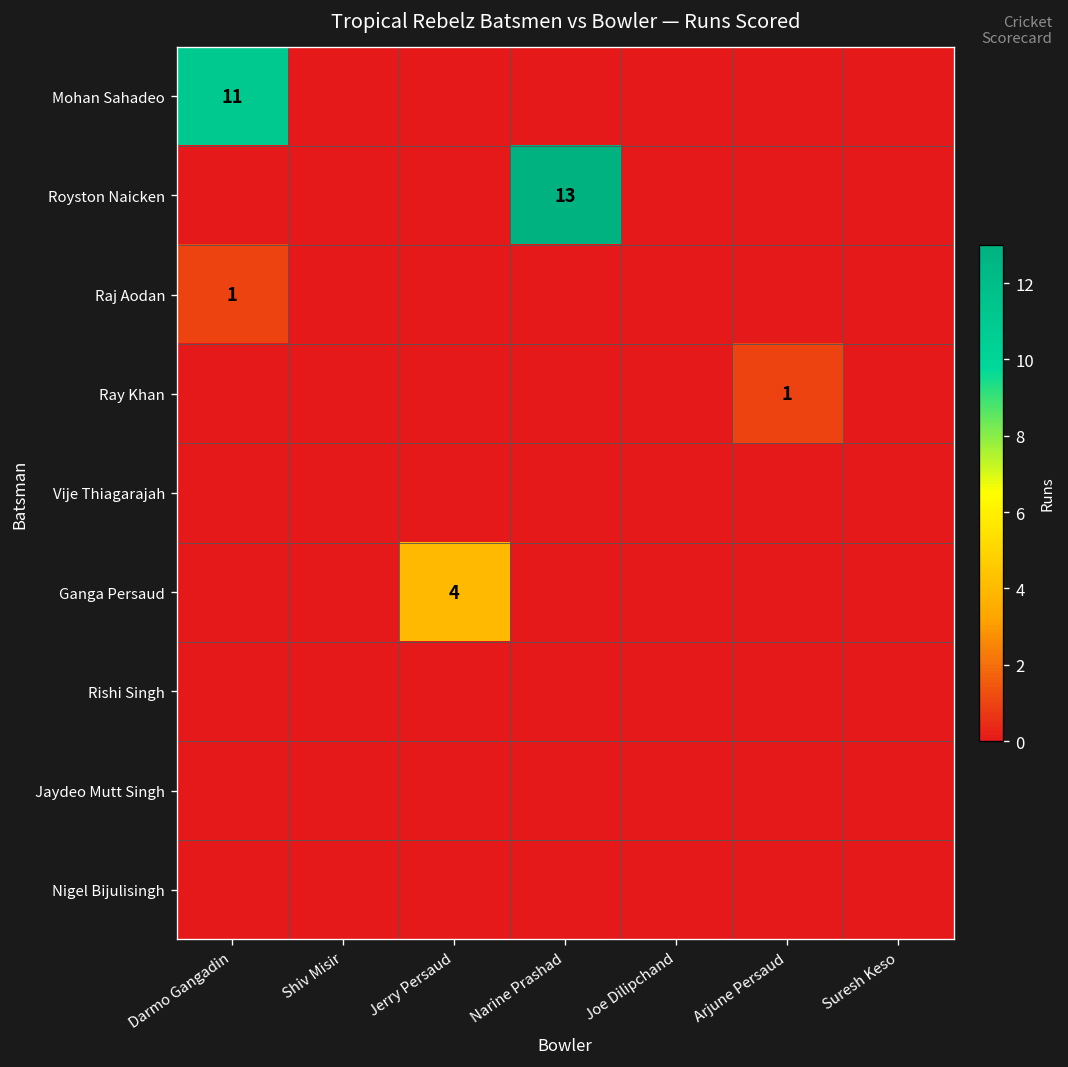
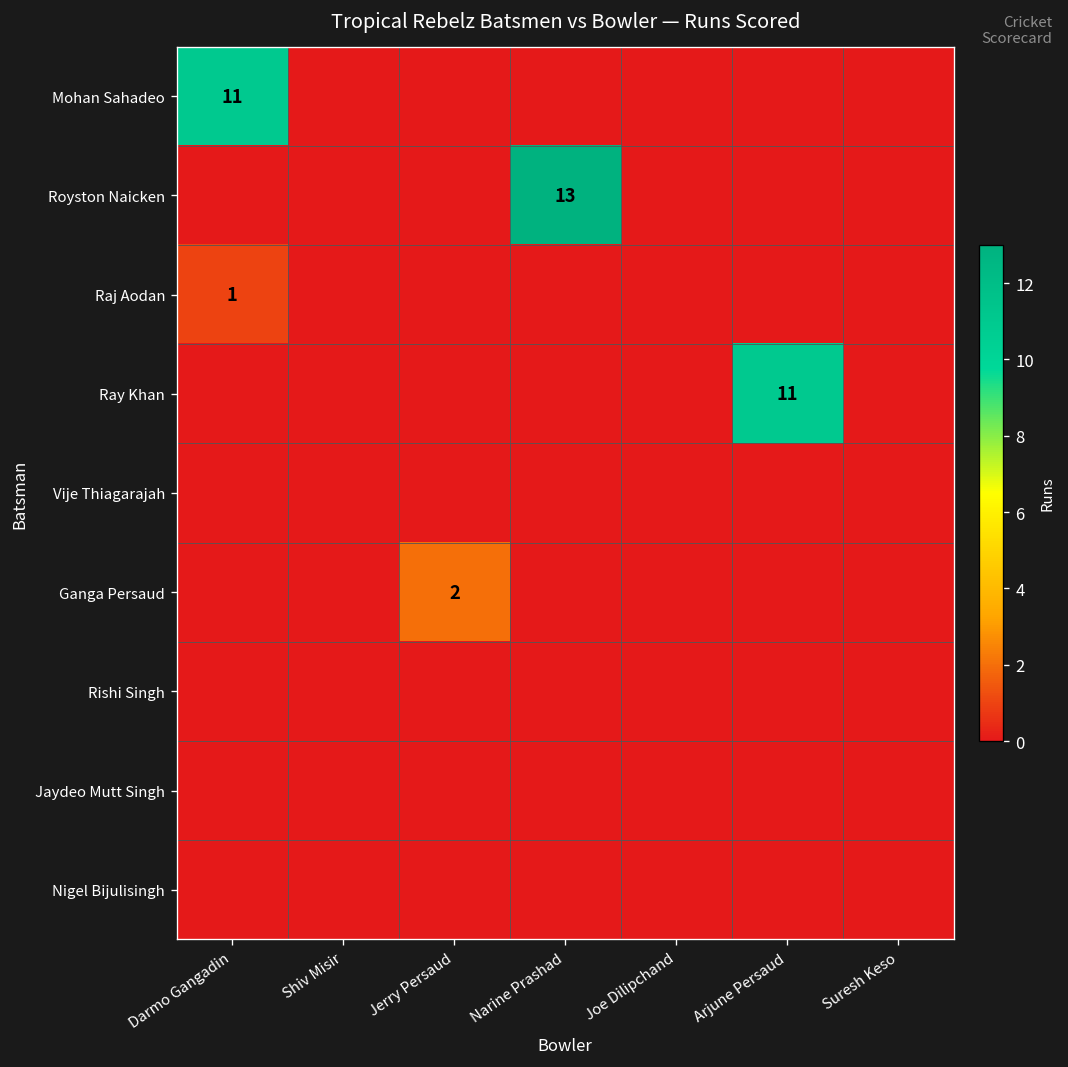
Ray Khan, Arjune Persaud: 1 -> 11
Ganga Persaud, Jerry Persaud: 4 -> 2
